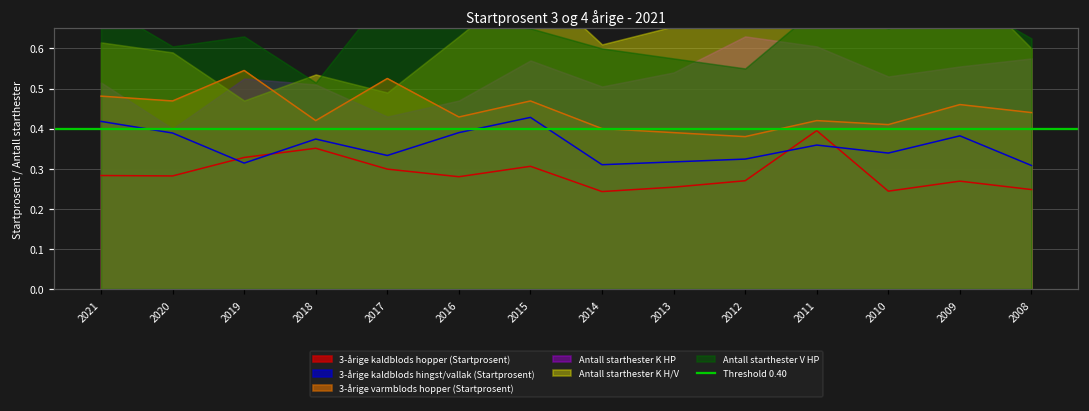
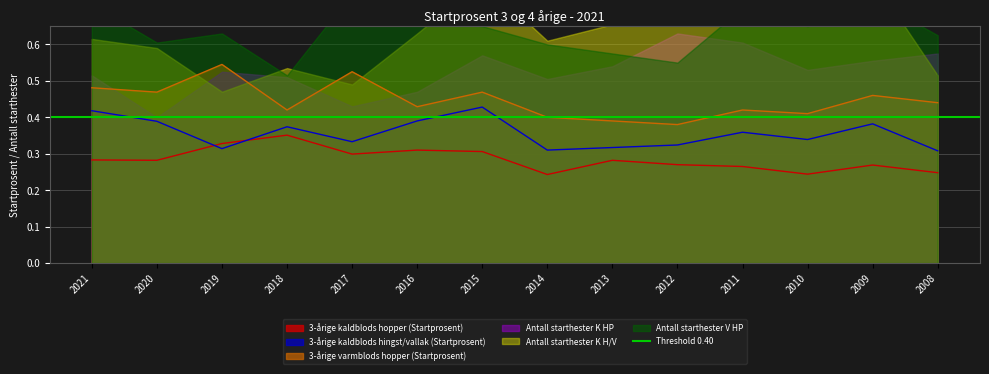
3-årige kaldblods hopper (Startprosent), 2016: 0.28 -> 0.31
3-årige kaldblods hopper (Startprosent), 2013: 0.25 -> 0.28
3-årige kaldblods hopper (Startprosent), 2011: 0.40 -> 0.27
Antall starthester K H/V, 2008: 0.60 -> 0.52
